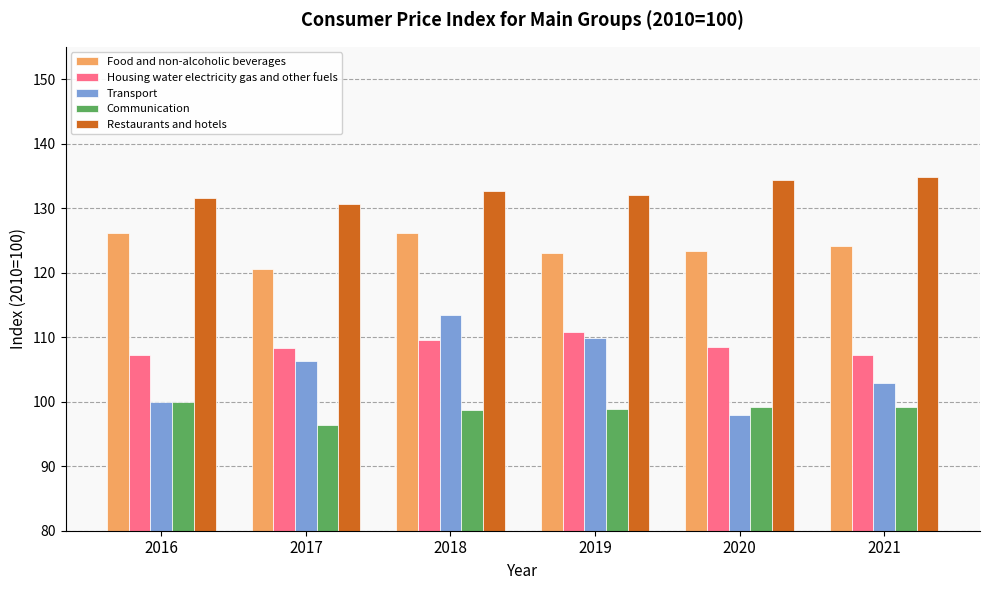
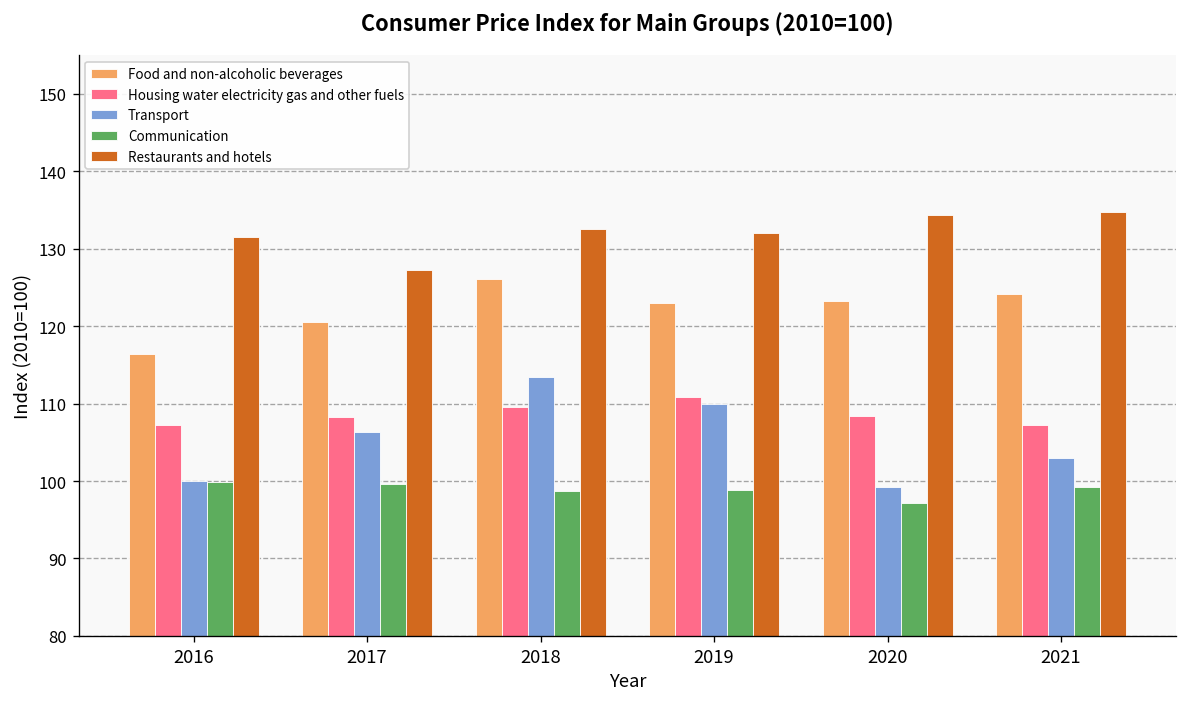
Food and non-alcoholic beverages, 2016: 126 -> 116
Communication, 2017: 96 -> 100
Restaurants and hotels, 2017: 131 -> 127
Transport, 2020: 98 -> 99
Communication, 2020: 99 -> 97
